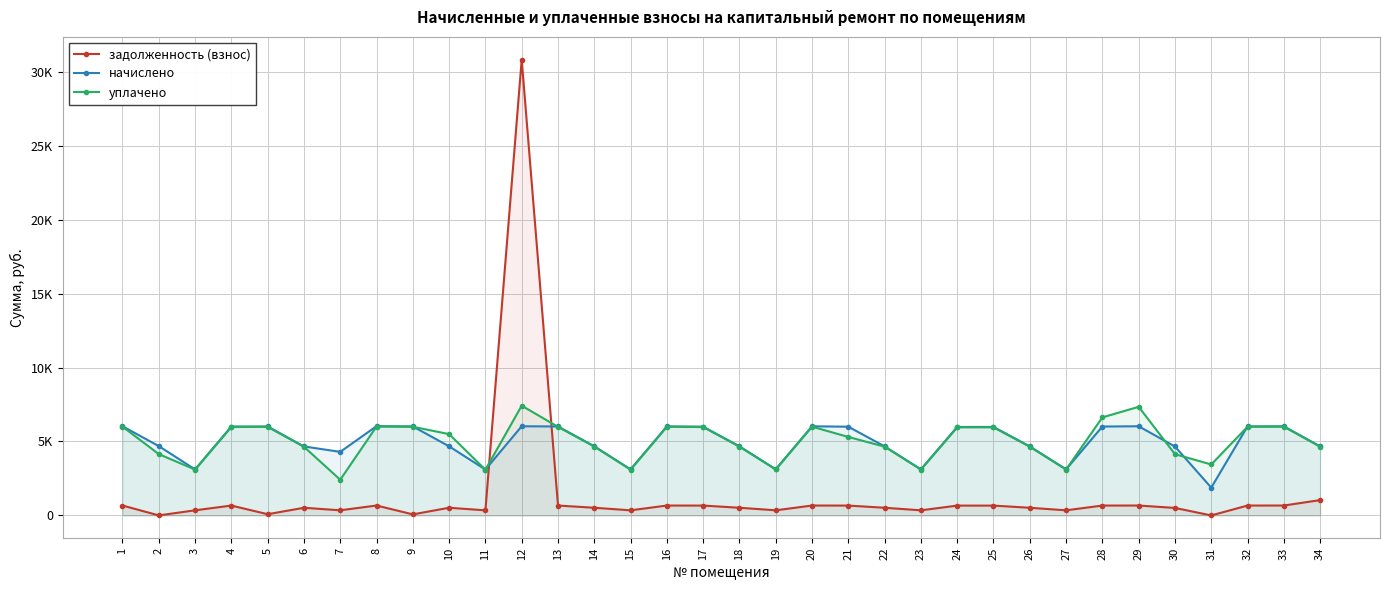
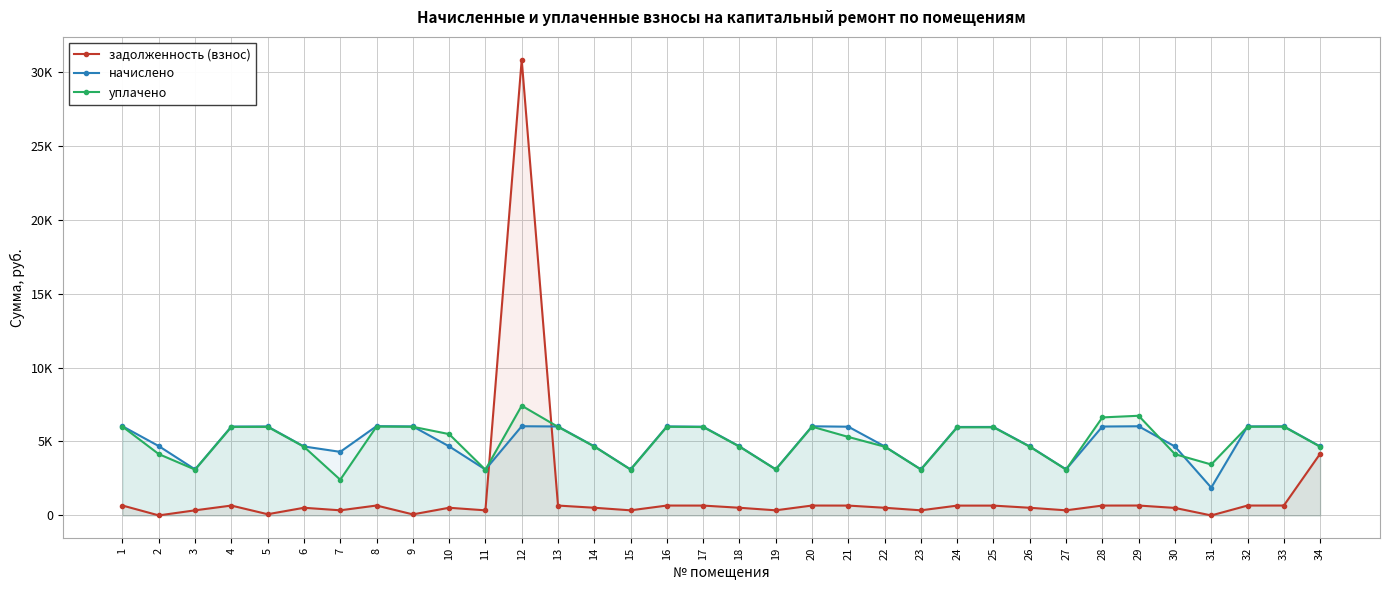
уплачено, 29: 7300 -> 6700
задолженность (взнос), 34: 1000 -> 4200
